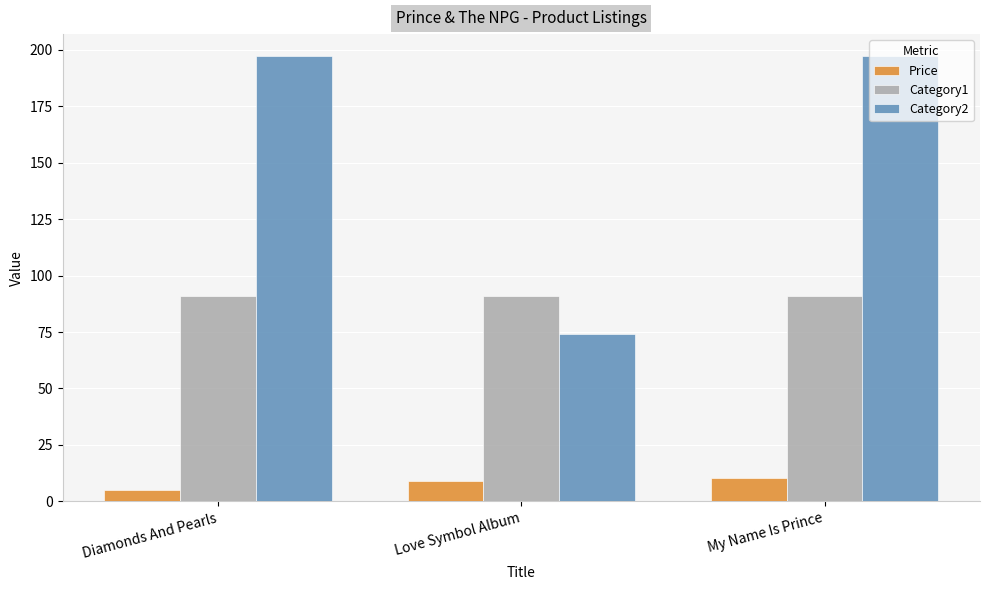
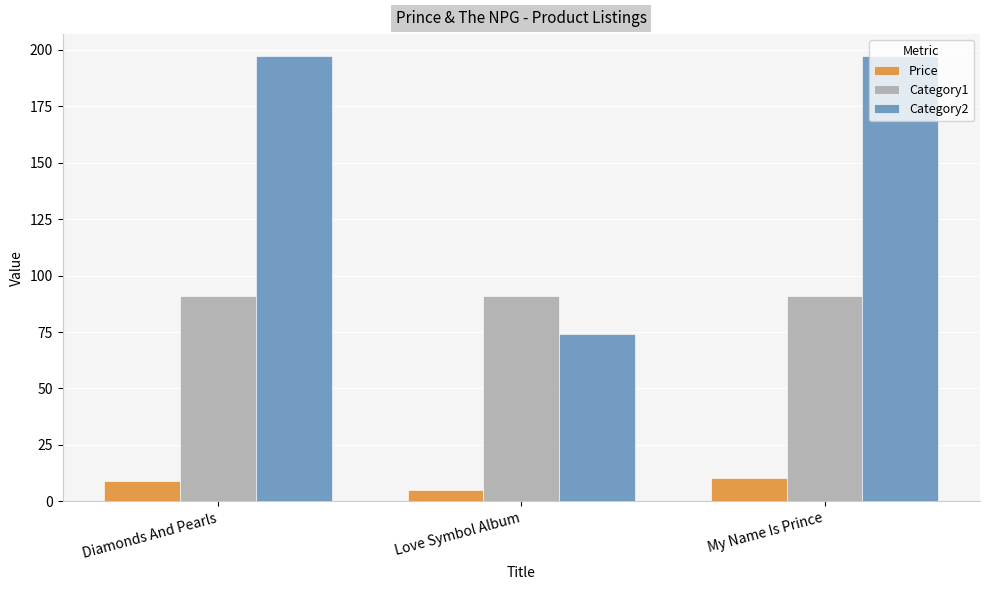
Price, Diamonds And Pearls: 5 -> 9
Price, Love Symbol Album: 9 -> 5
